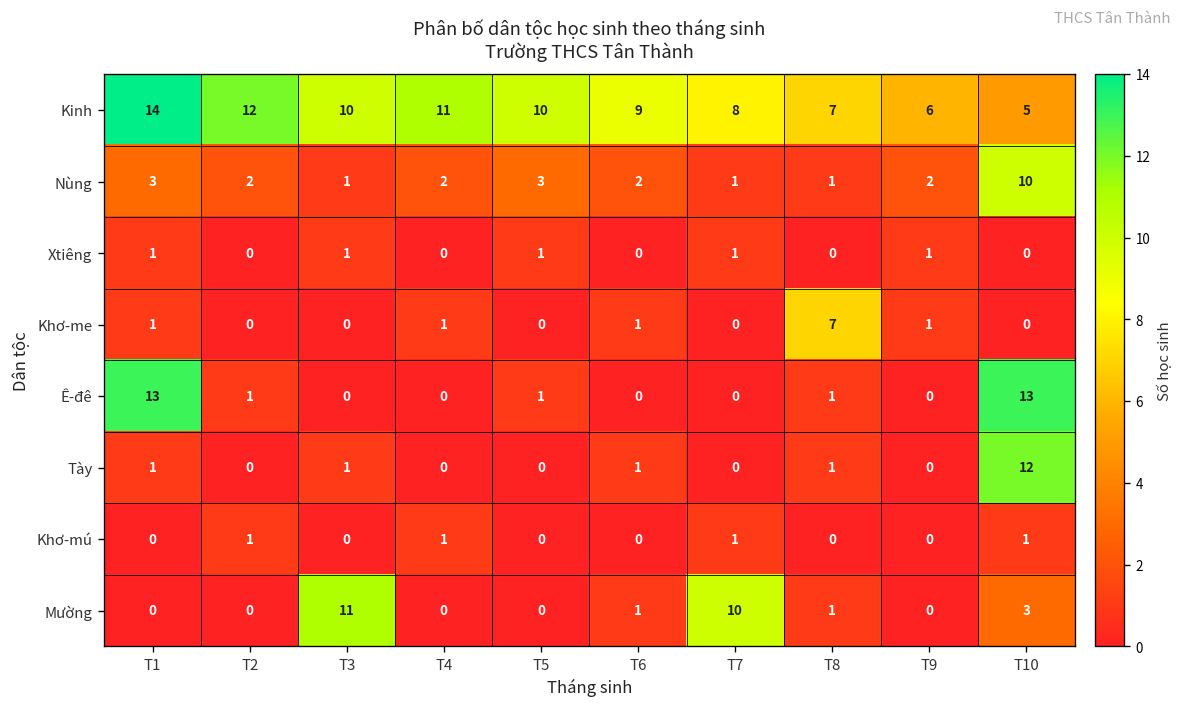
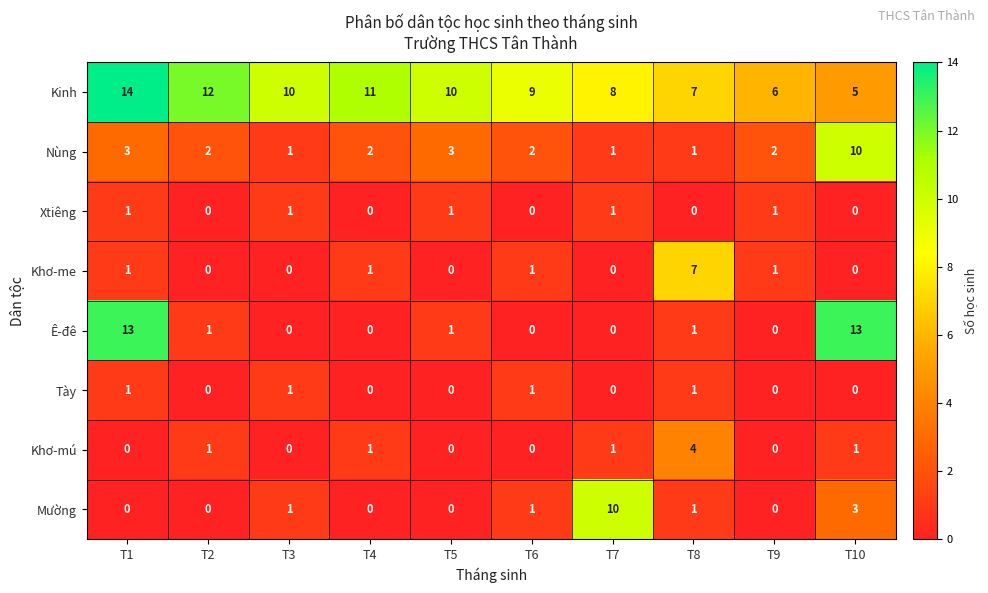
Tày, T10: 12 -> 0
Khơ-mú, T8: 0 -> 4
Mường, T3: 11 -> 1
